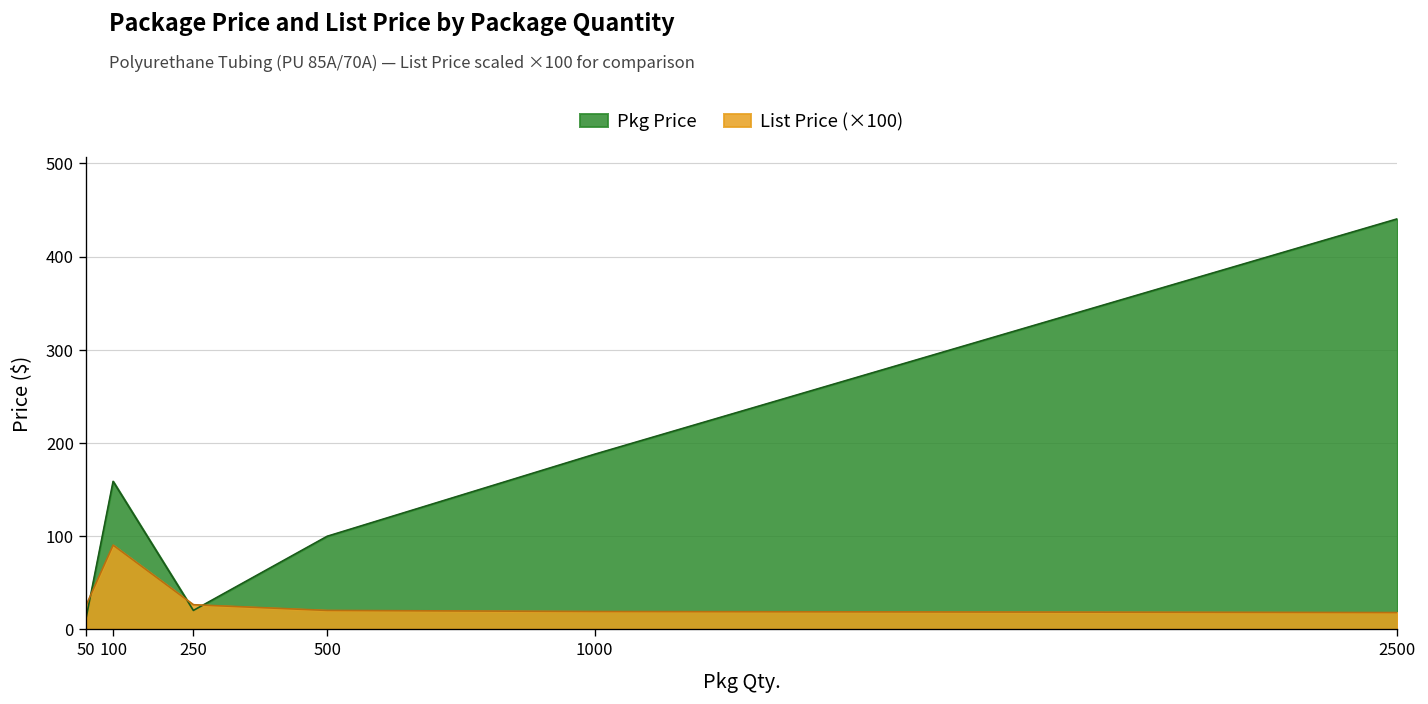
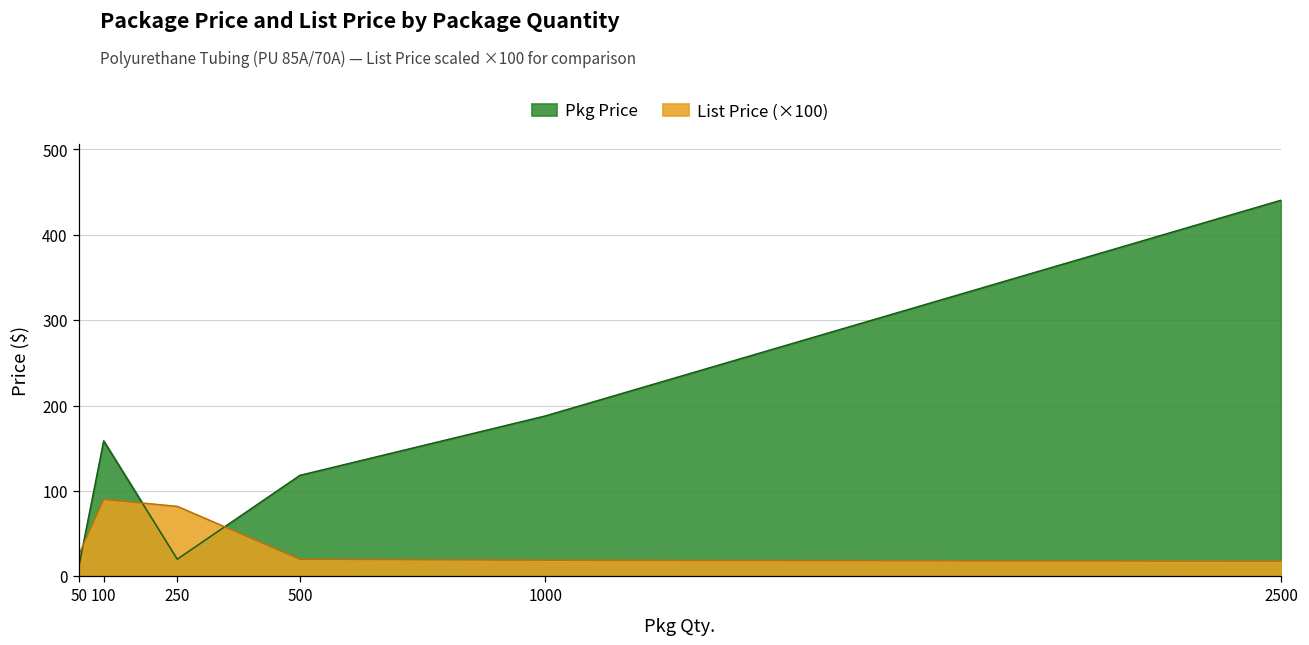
List Price (×100), 250: 30 -> 80
Pkg Price, 500: 100 -> 120
